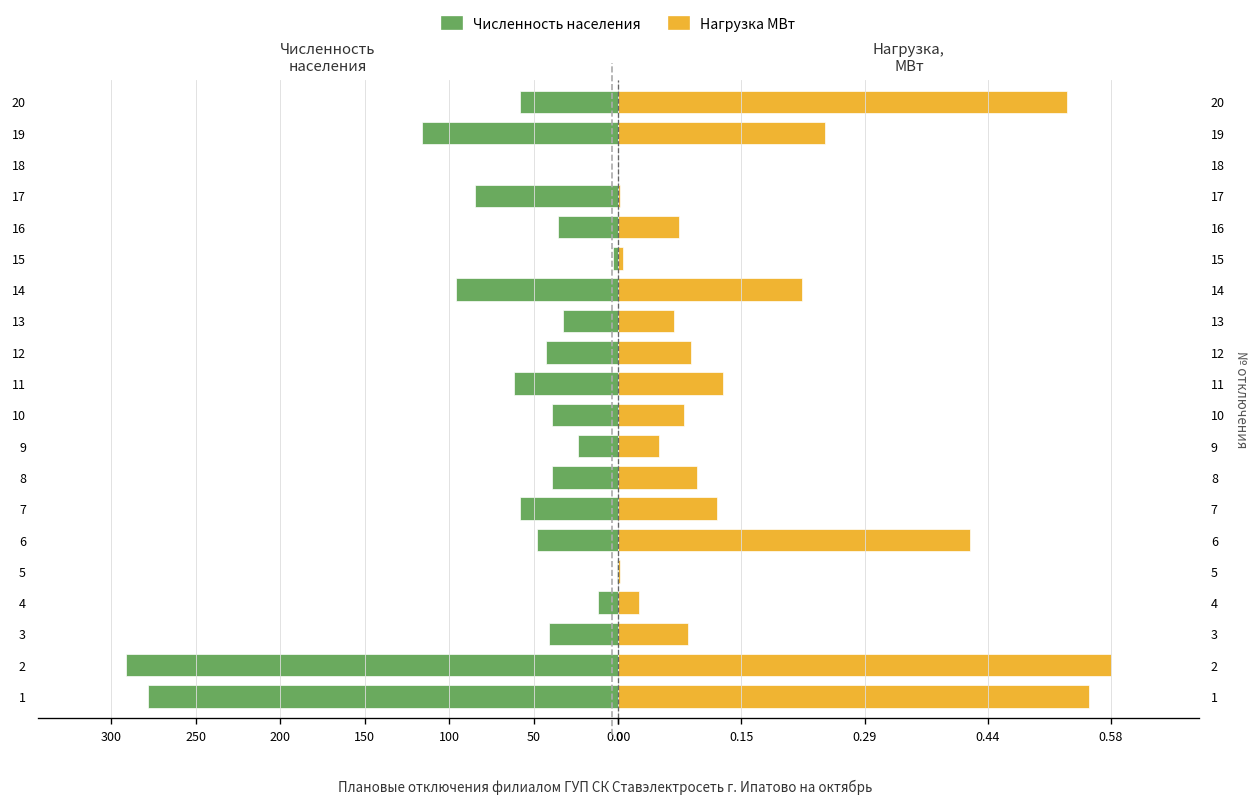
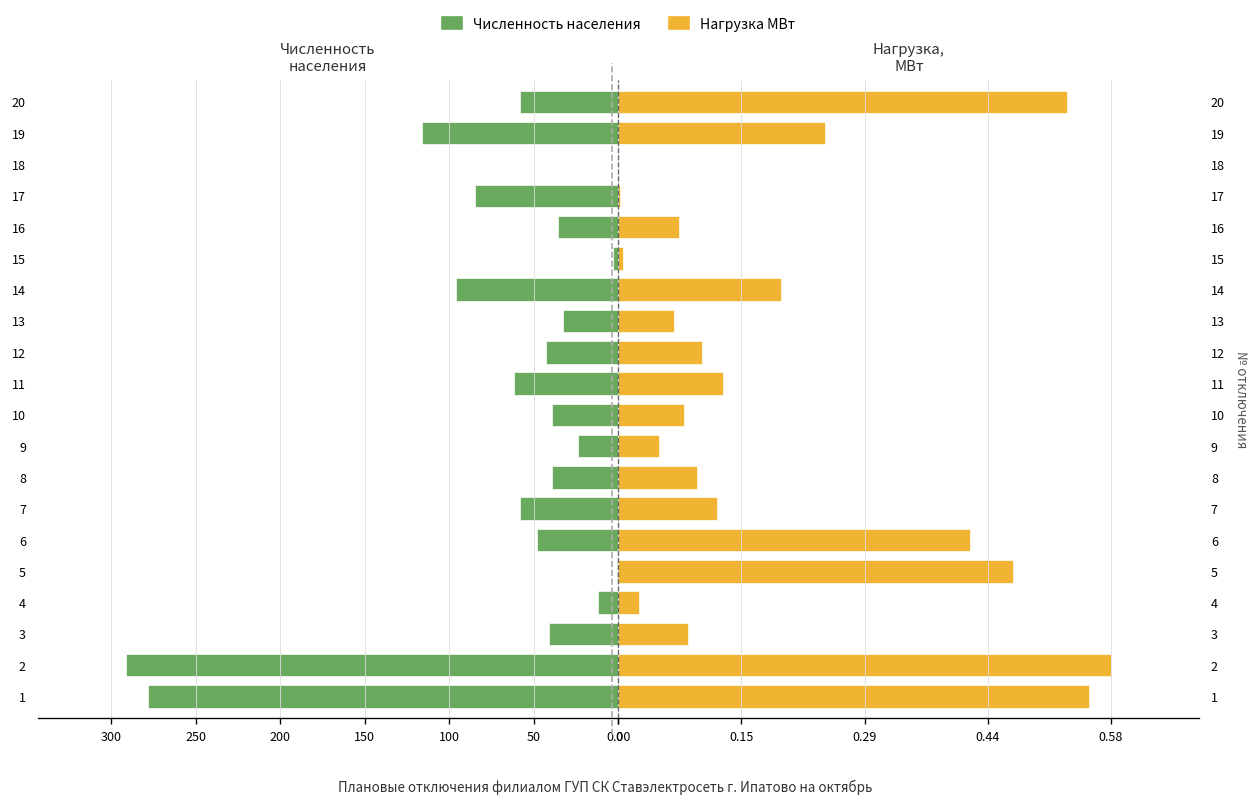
Нагрузка, МВт, 14: 0.22 -> 0.19
Нагрузка, МВт, 12: 0.09 -> 0.10
Нагрузка, МВт, 5: 0.00 -> 0.46
